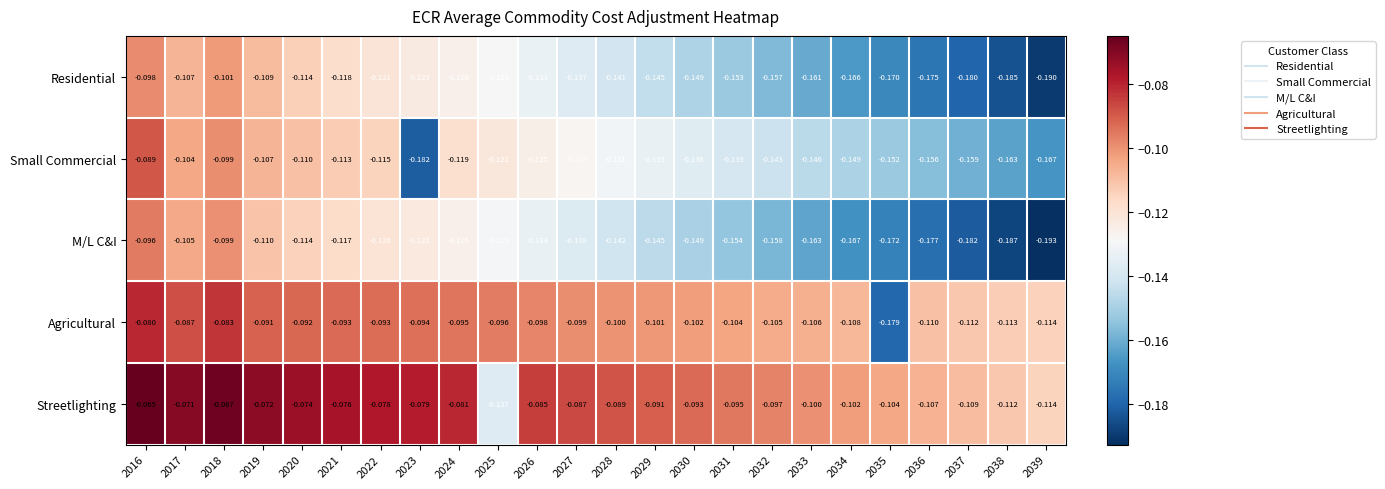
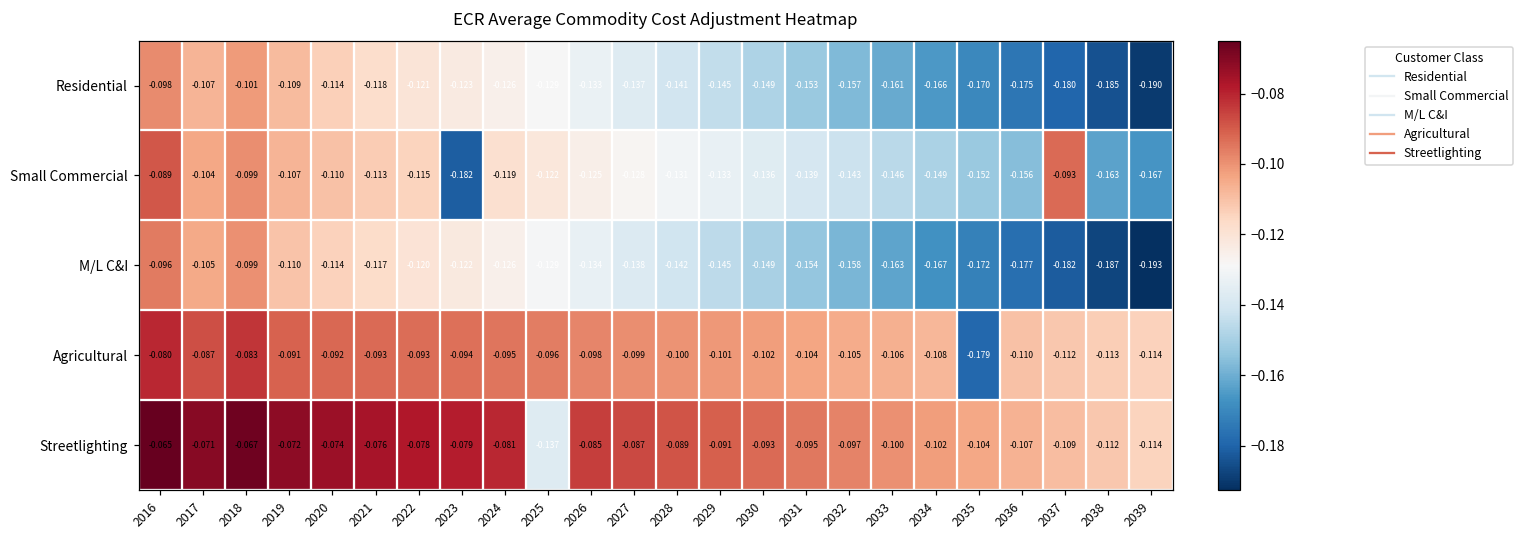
Small Commercial, 2037: -0.159 -> -0.093
